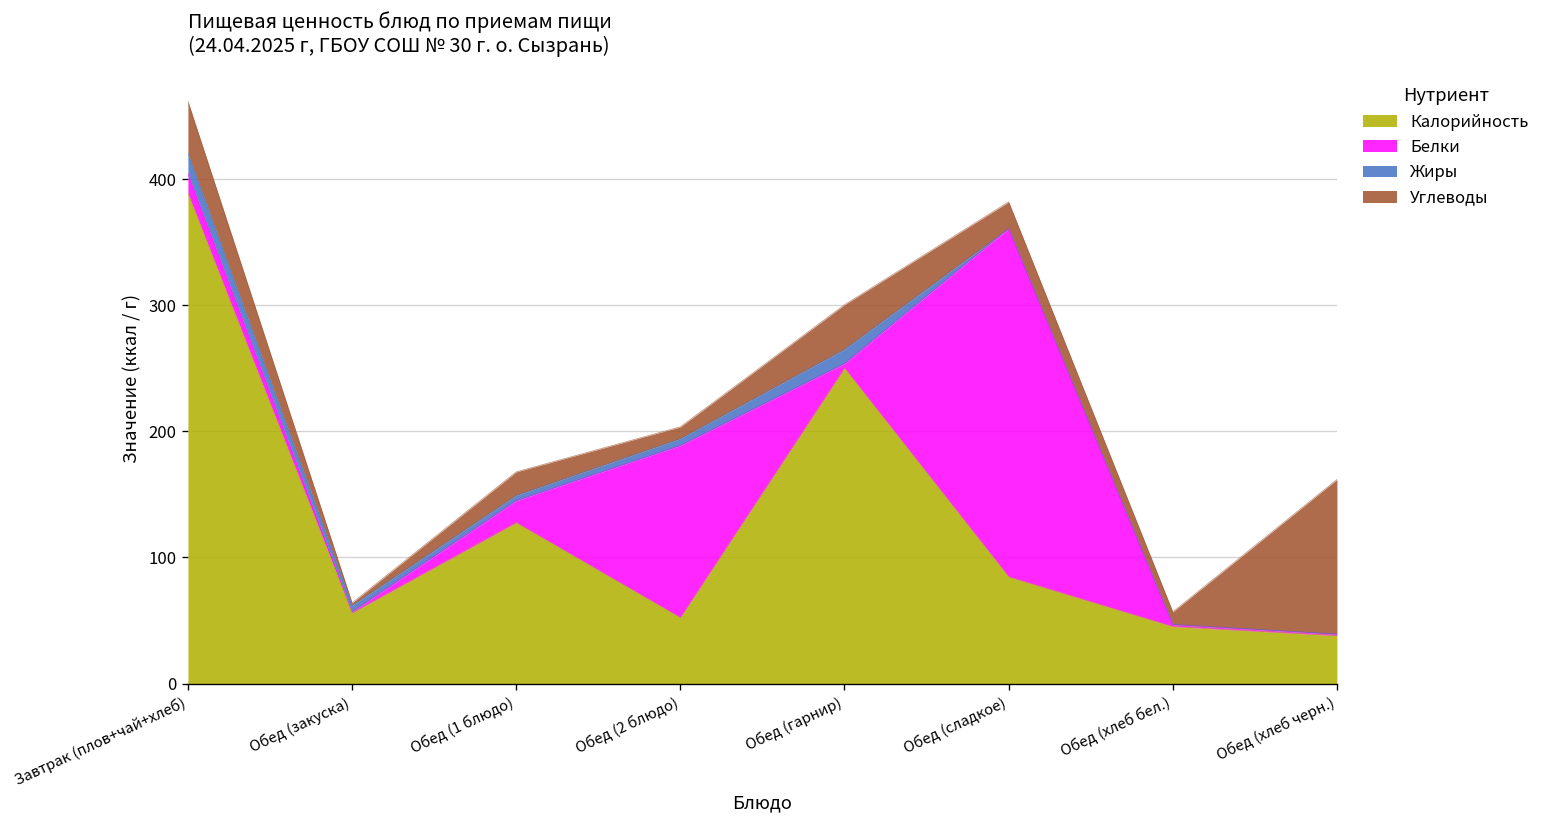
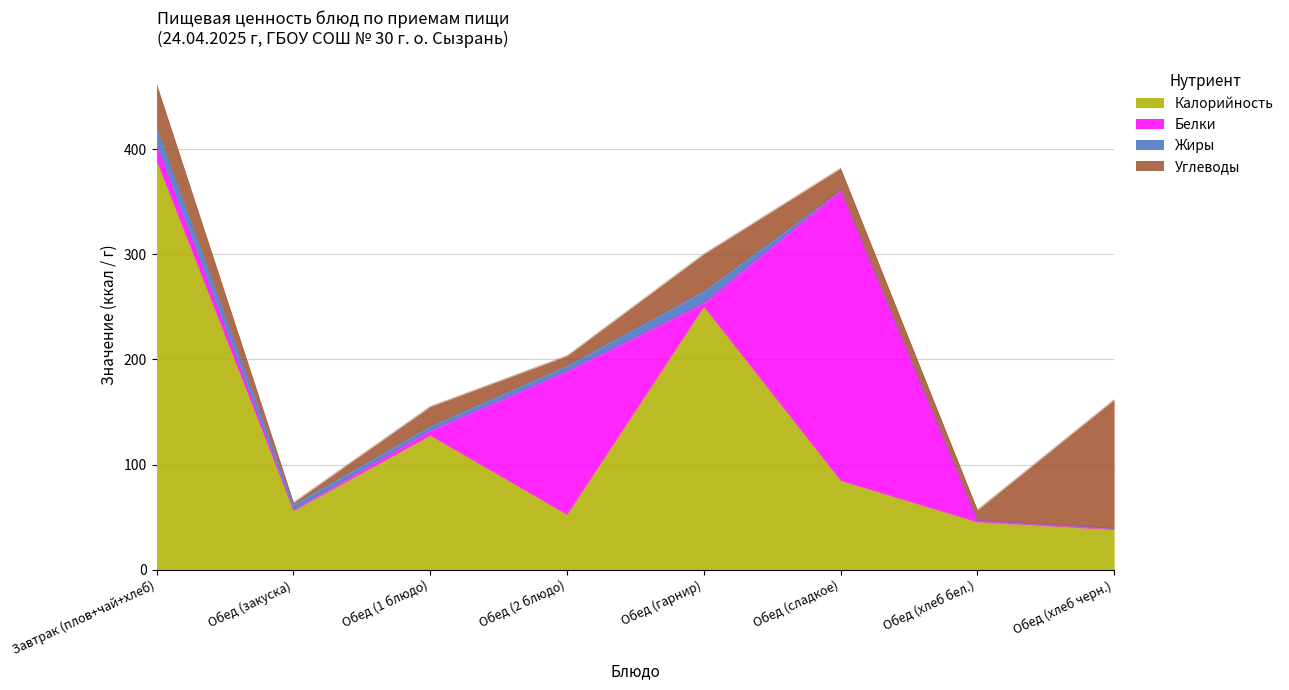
Белки, Обед (1 блюдо): 17 -> 5
